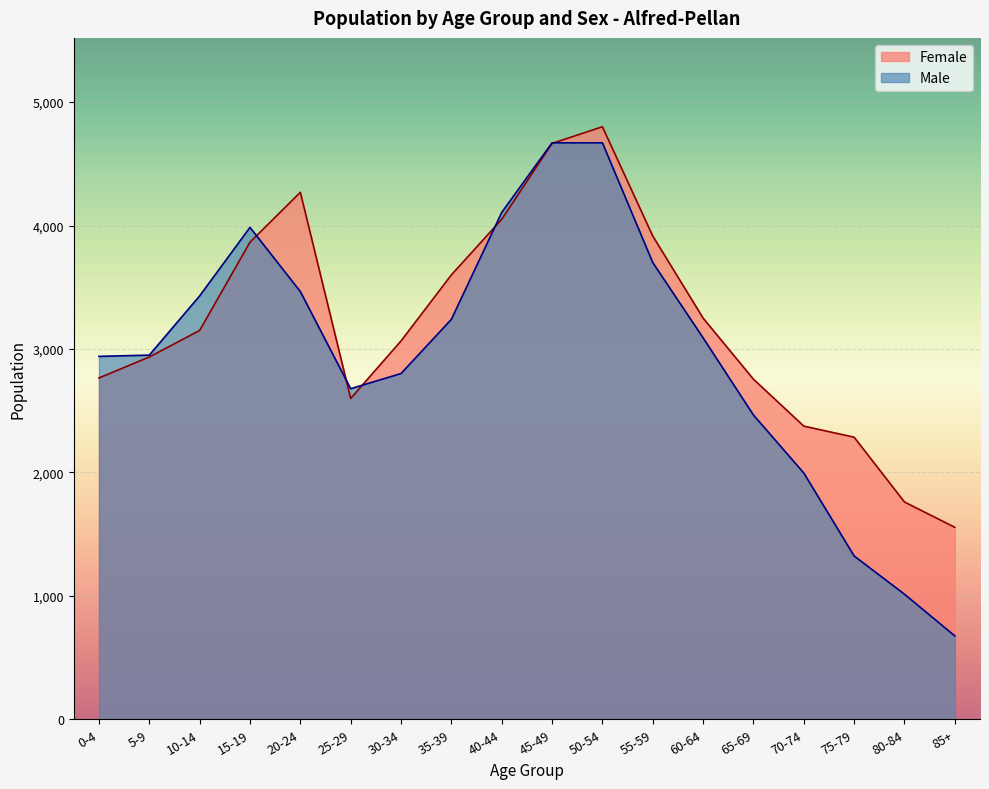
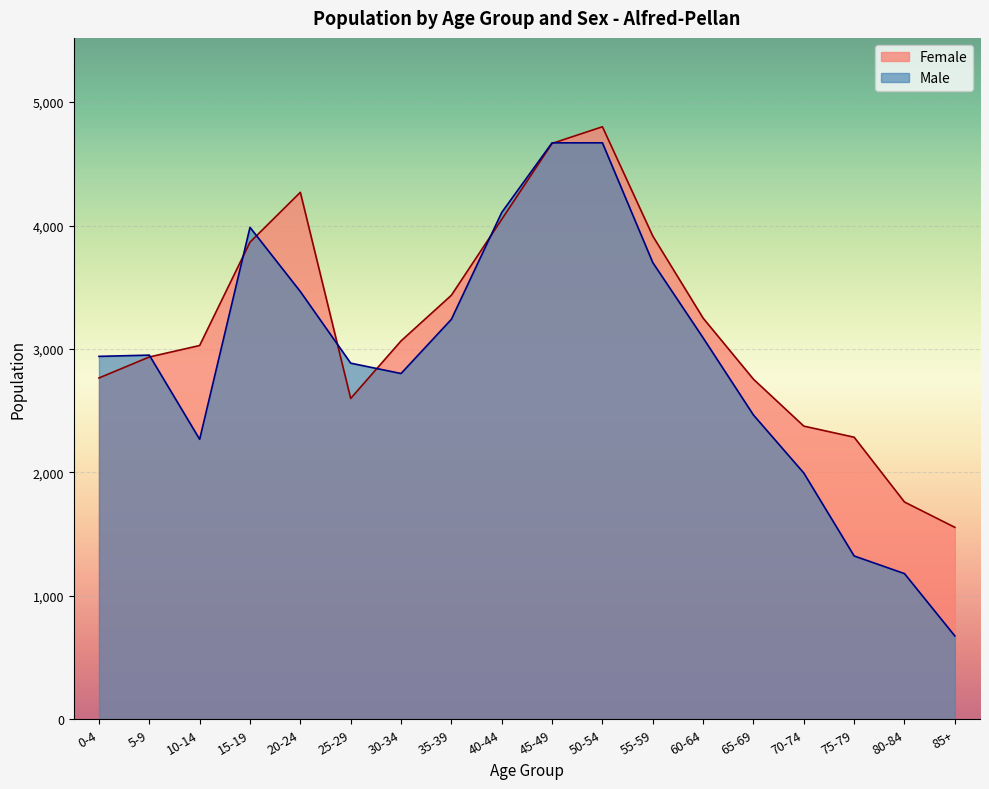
Female, 10-14: 3,150 -> 3,030
Male, 10-14: 3,430 -> 2,270
Male, 25-29: 2,680 -> 2,890
Female, 35-39: 3,600 -> 3,440
Male, 80-84: 1,010 -> 1,180
